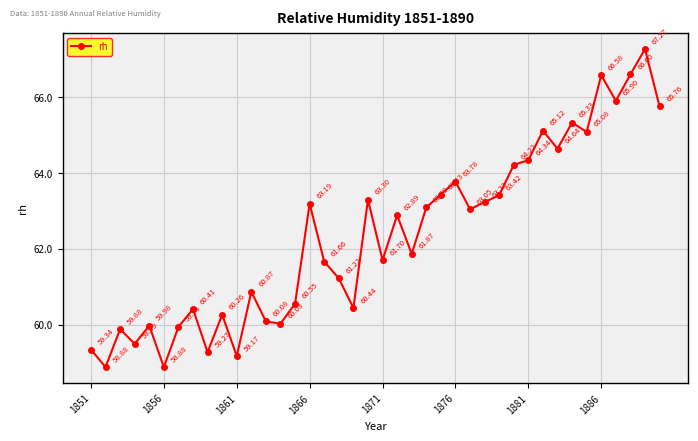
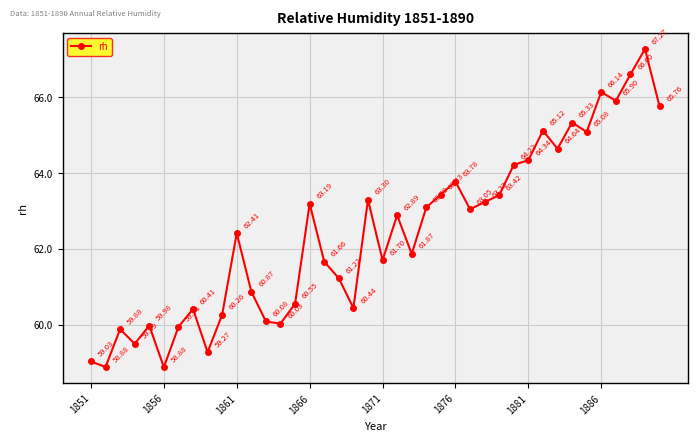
1851: 59.34 -> 59.03
1861: 59.17 -> 62.41
1886: 66.58 -> 66.14
